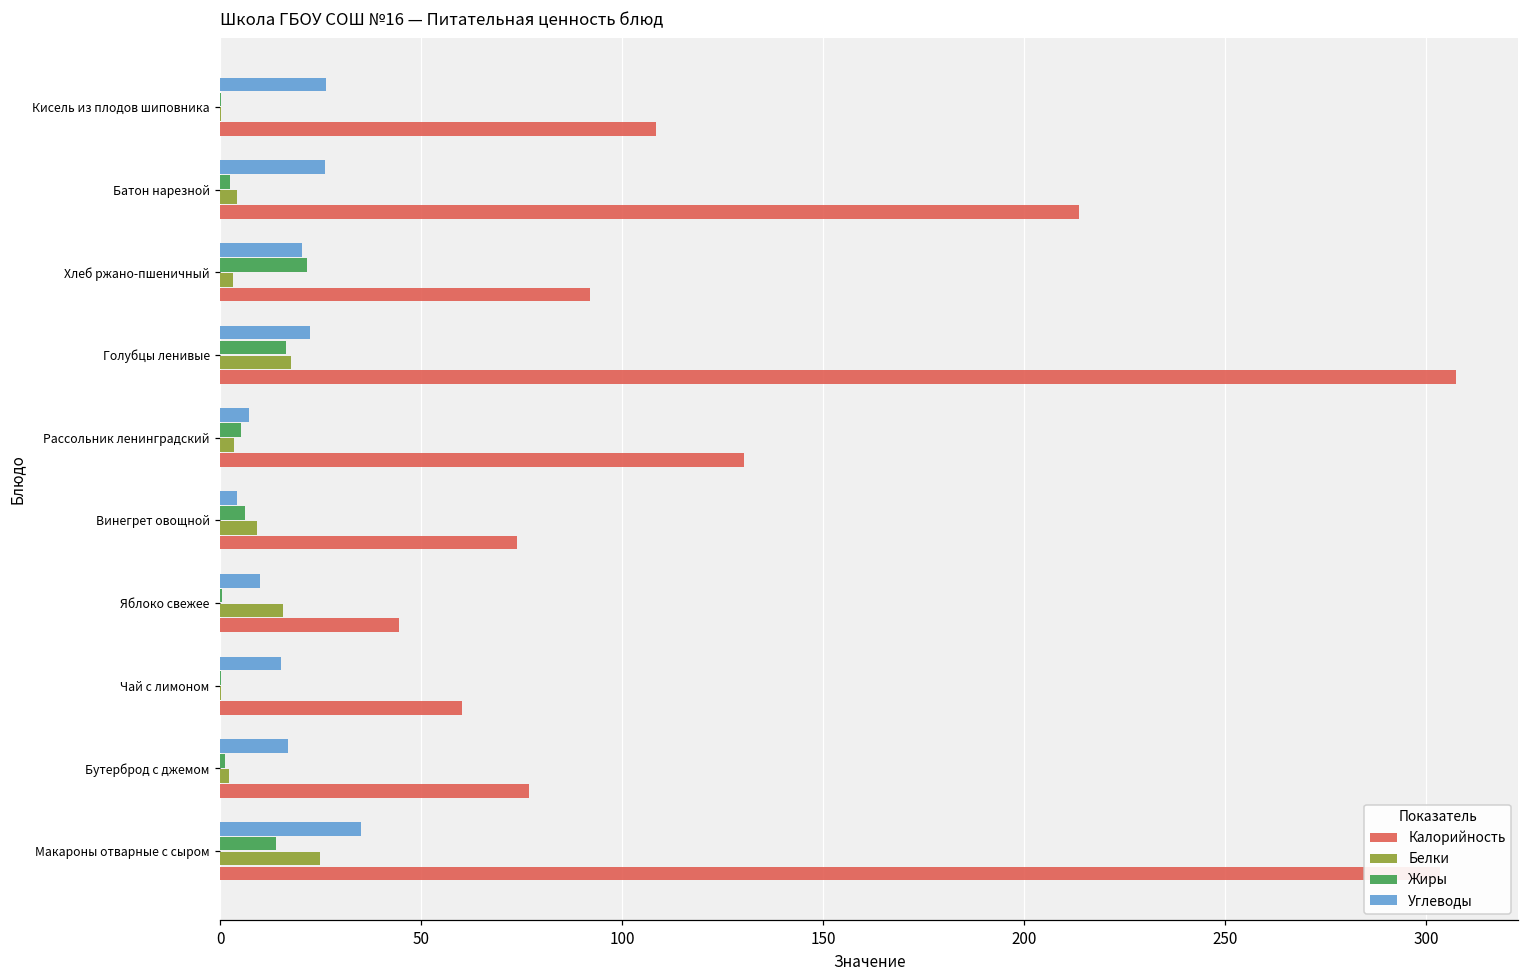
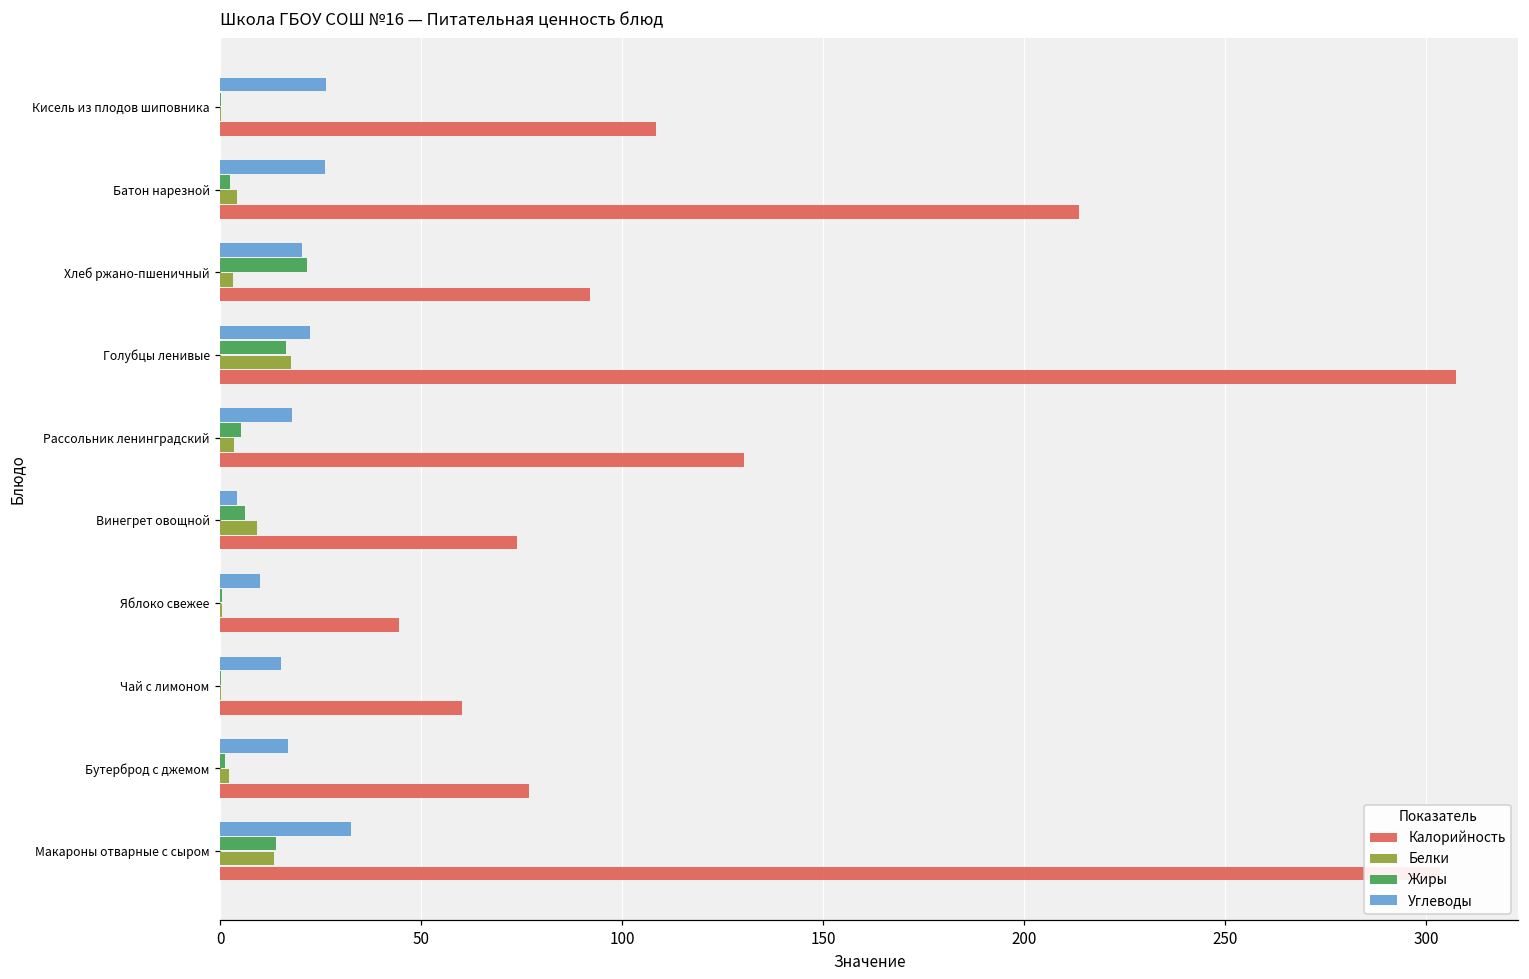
Углеводы, Рассольник ленинградский: 7 -> 18
Белки, Яблоко свежее: 16 -> 0
Углеводы, Макароны отварные с сыром: 35 -> 33
Белки, Макароны отварные с сыром: 25 -> 13
